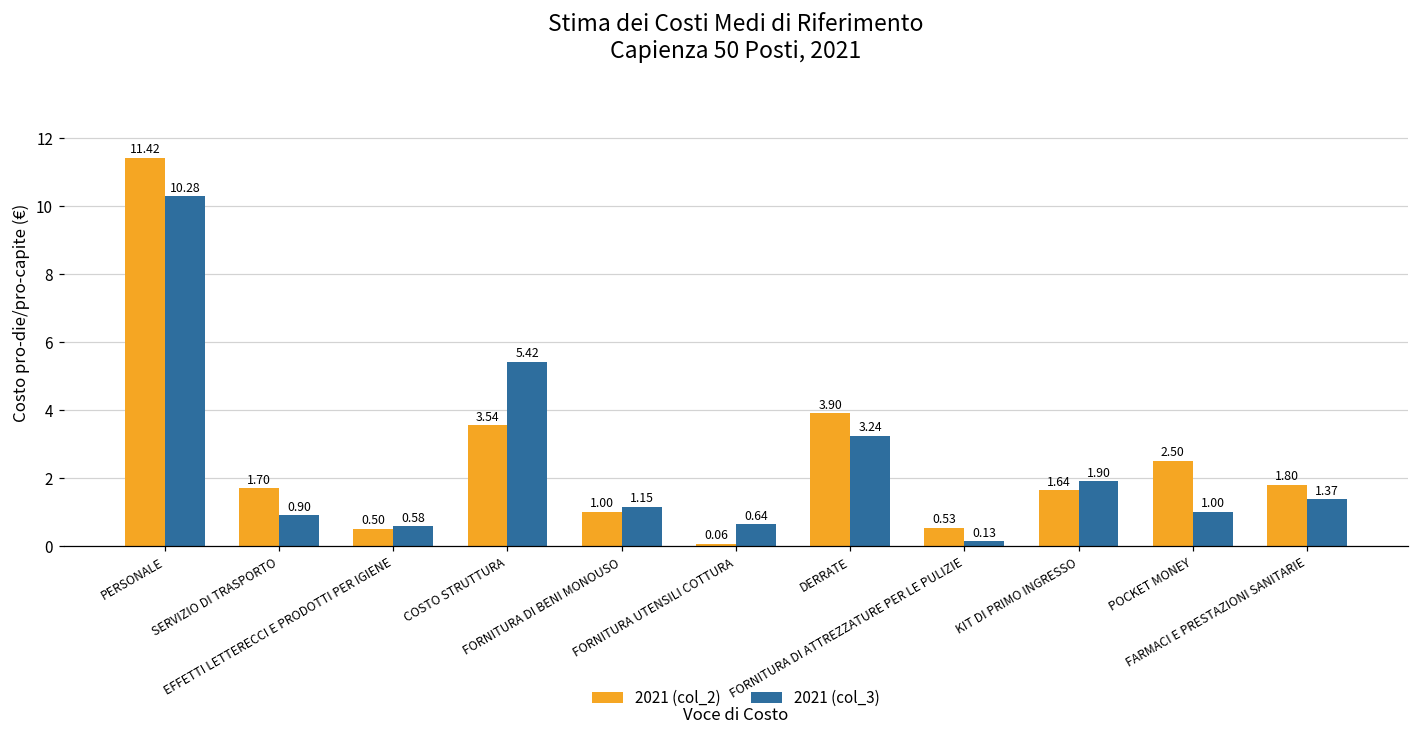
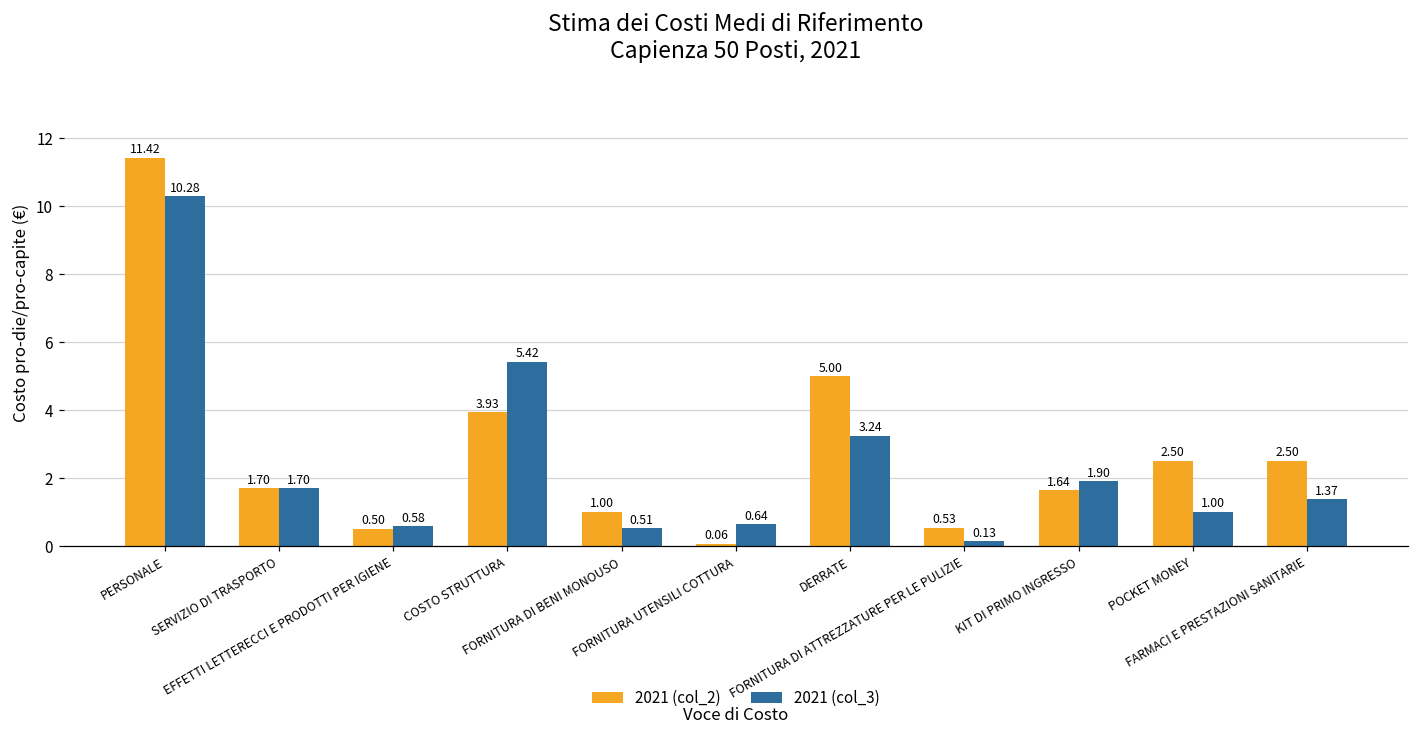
2021 (col_3), SERVIZIO DI TRASPORTO: 0.90 -> 1.70
2021 (col_2), COSTO STRUTTURA: 3.54 -> 3.93
2021 (col_3), FORNITURA DI BENI MONOUSO: 1.15 -> 0.51
2021 (col_2), DERRATE: 3.90 -> 5.00
2021 (col_2), FARMACI E PRESTAZIONI SANITARIE: 1.80 -> 2.50
